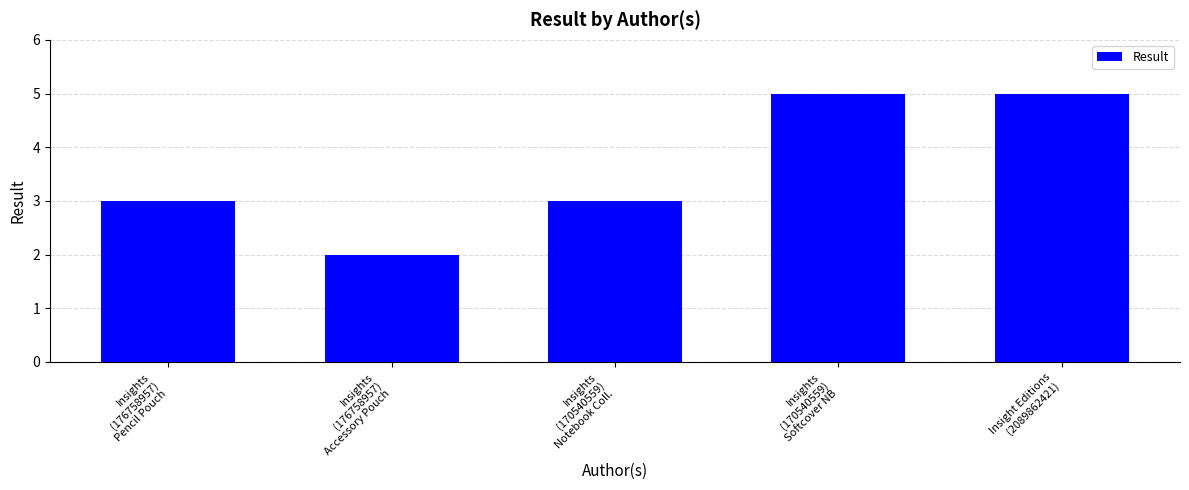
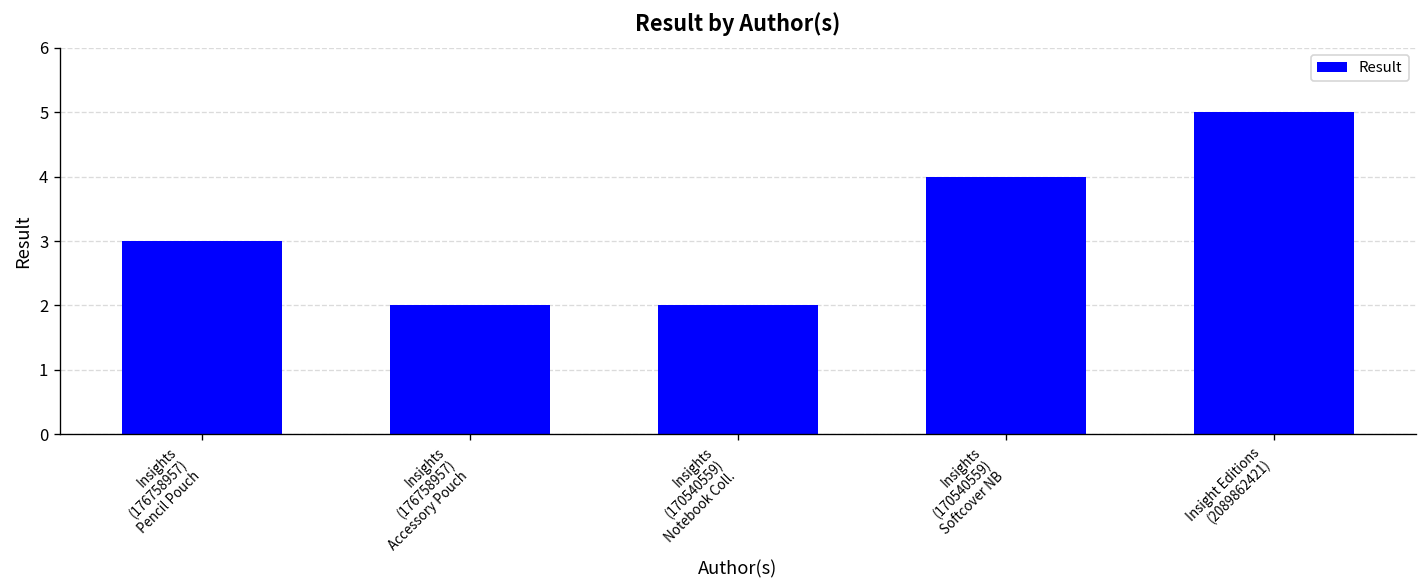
Insights (170540559) Notebook Coll.: 3 -> 2
Insights (170540559) Softcover NB: 5 -> 4
